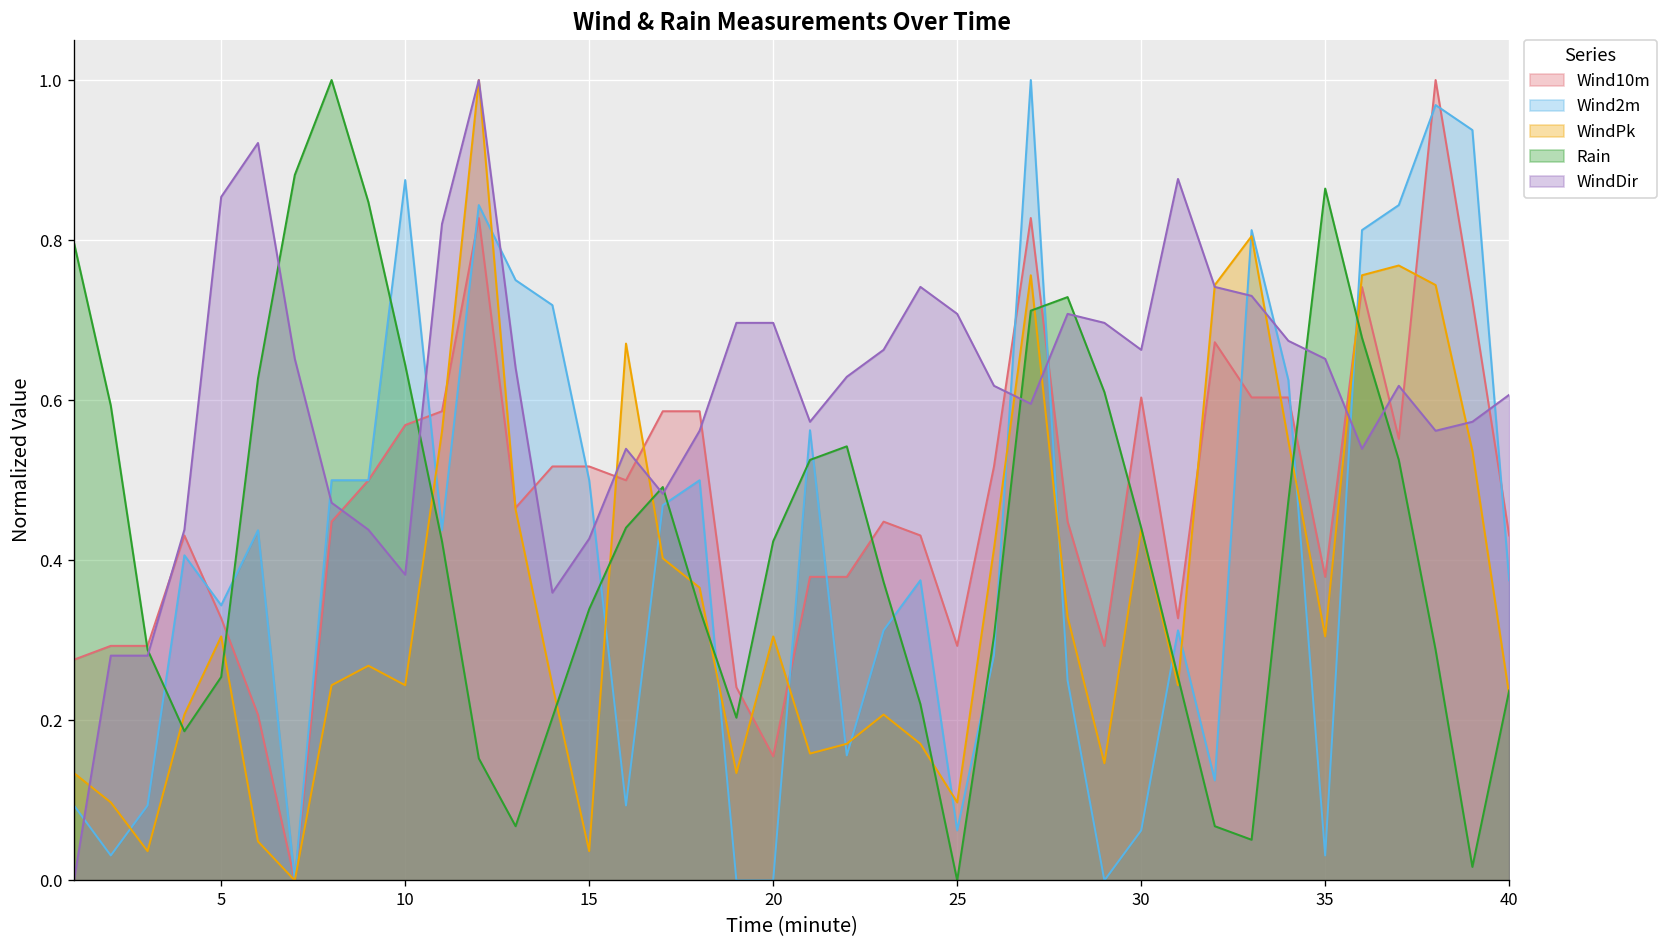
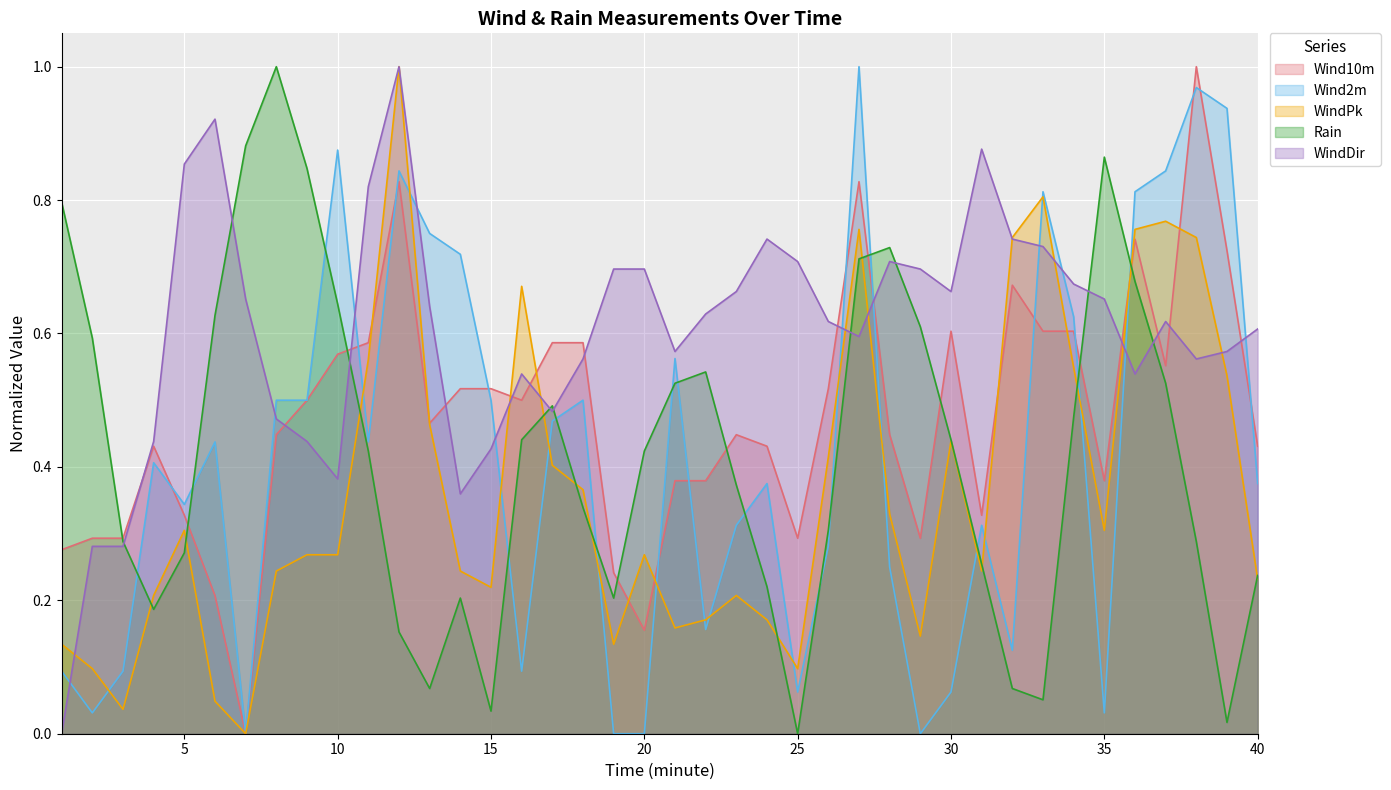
Rain, 5: 0.25 -> 0.27
WindPk, 10: 0.24 -> 0.27
WindPk, 15: 0.04 -> 0.22
Rain, 15: 0.34 -> 0.03
WindPk, 20: 0.30 -> 0.27
